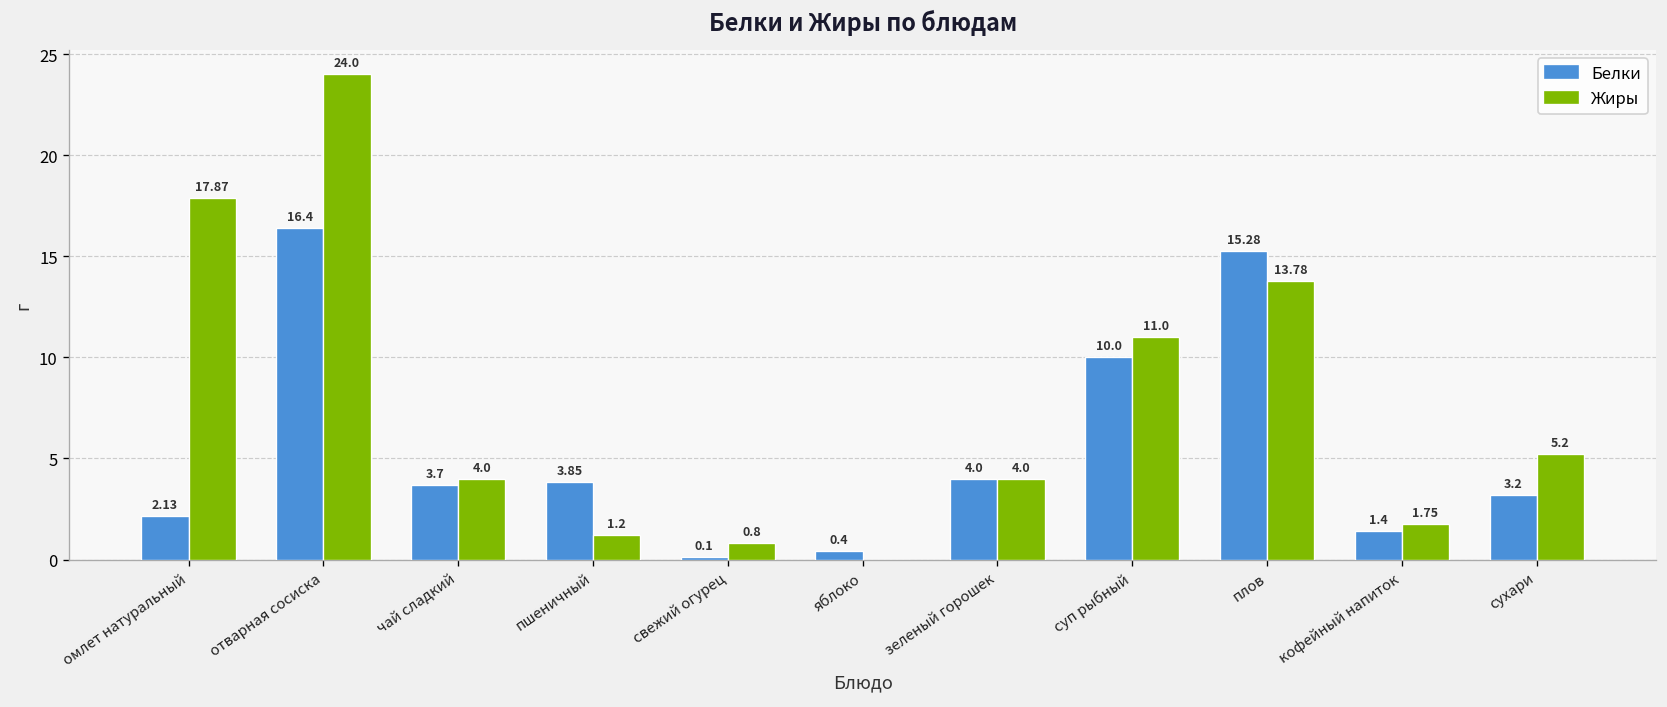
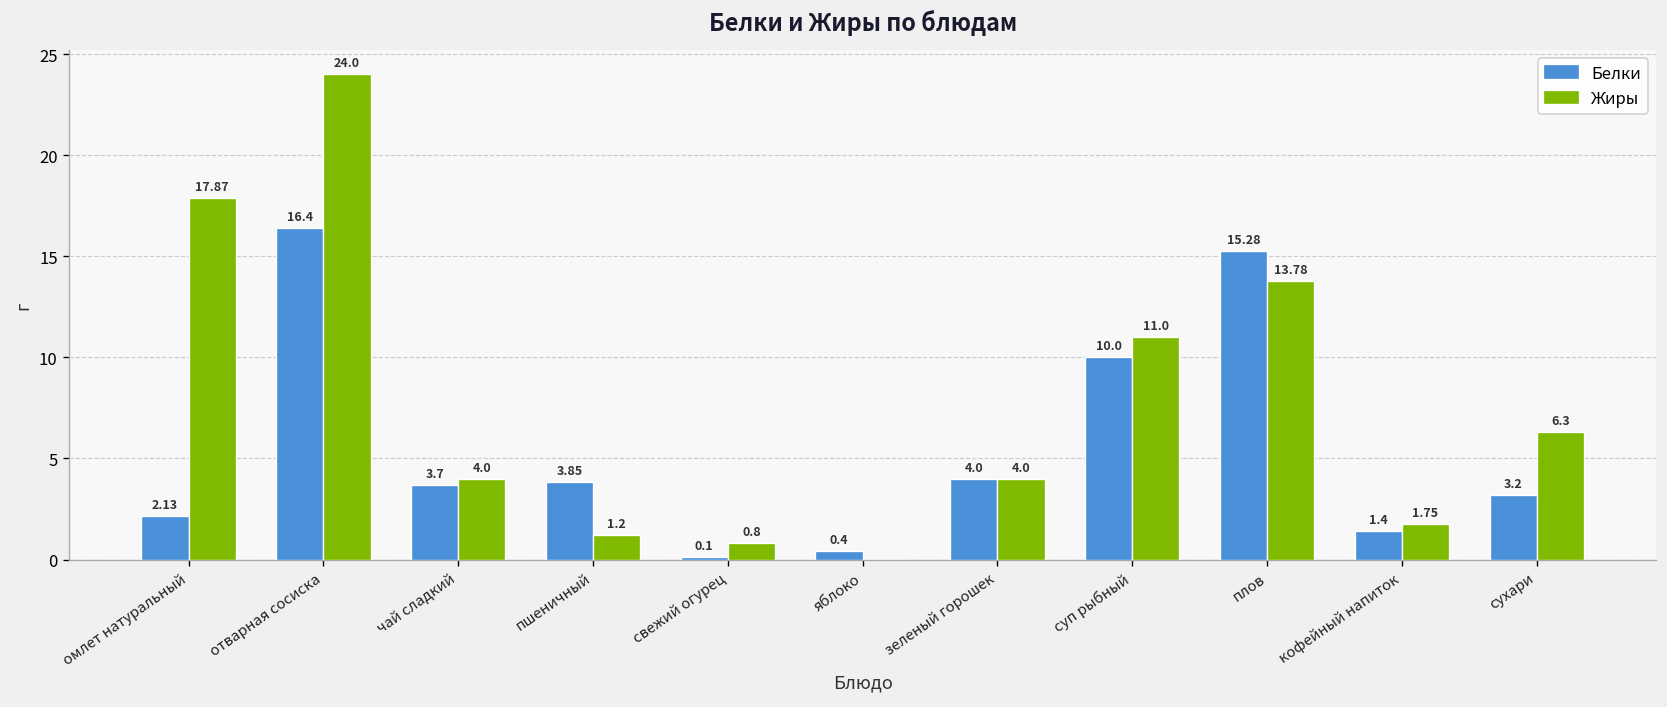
Жиры, сухари: 5.2 -> 6.3
